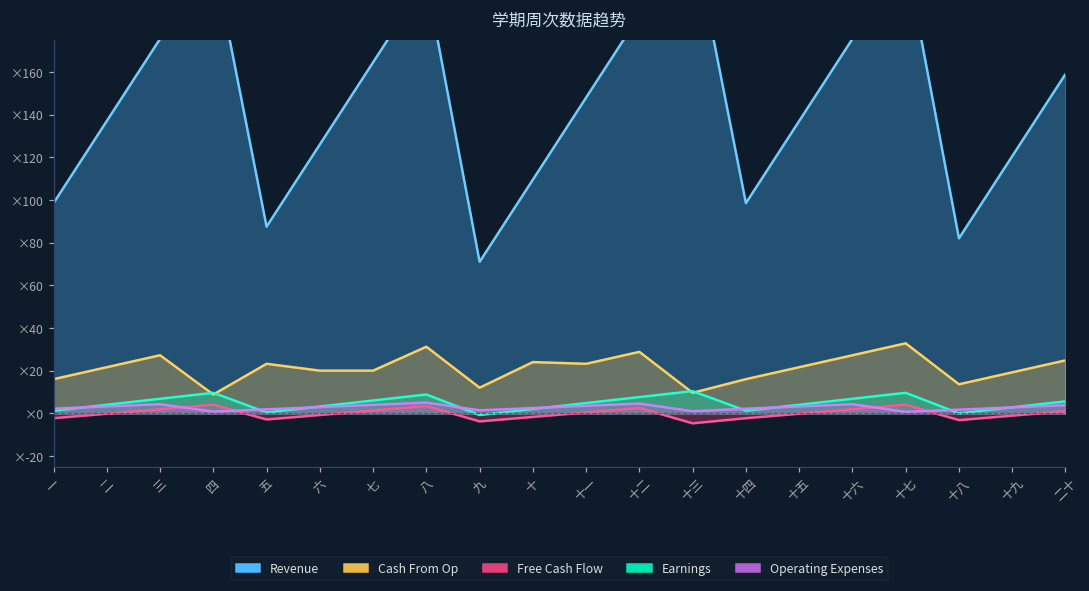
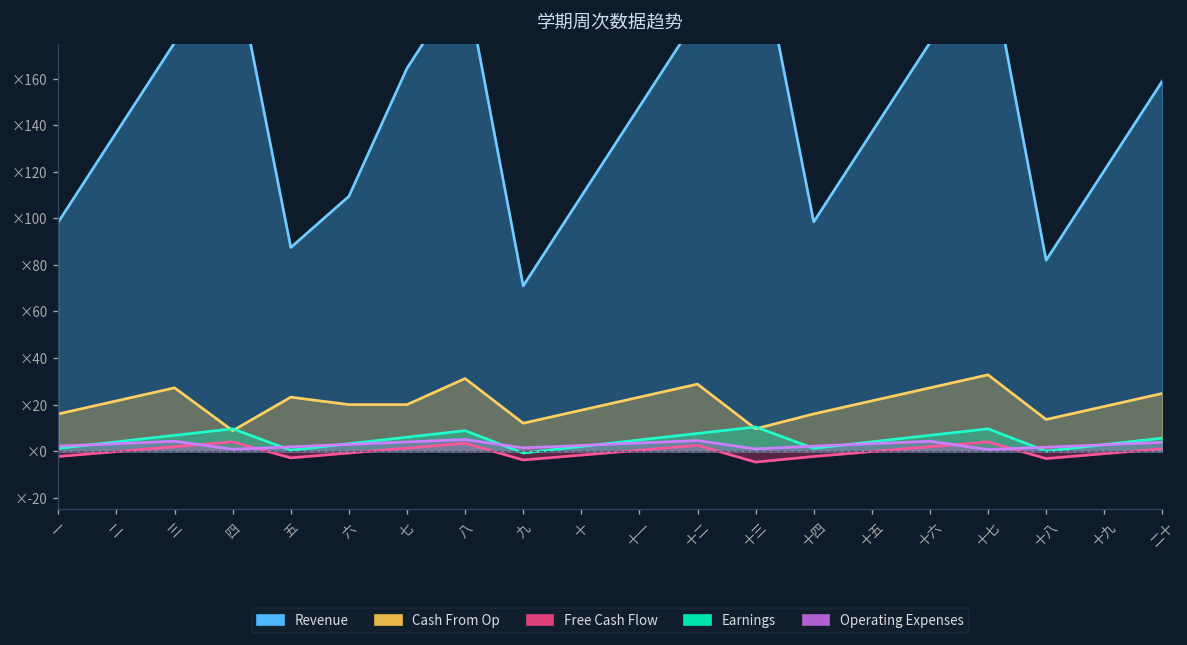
Revenue, 六: ×126 -> ×110
Cash From Op, 十: ×24 -> ×18
